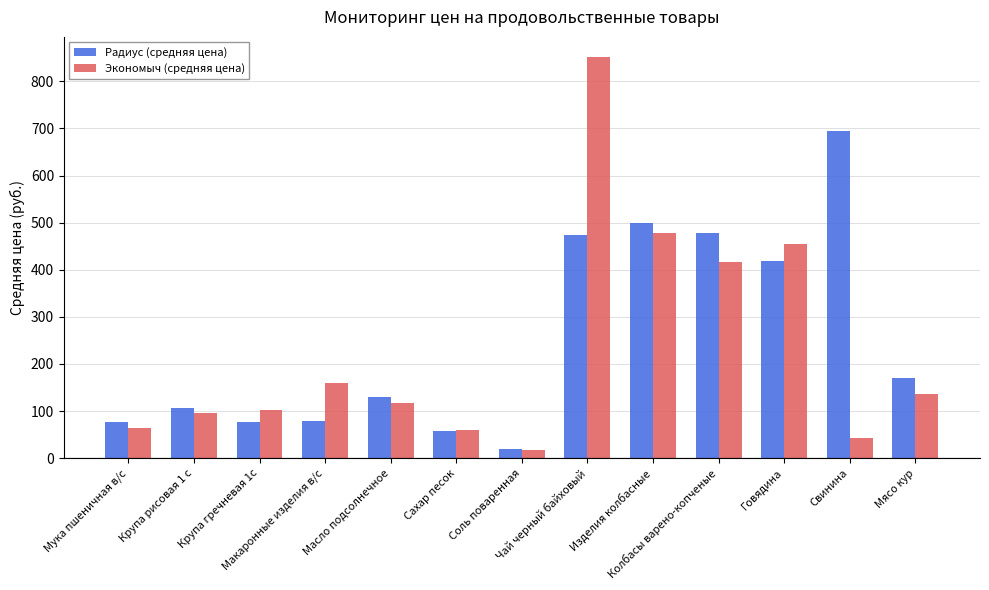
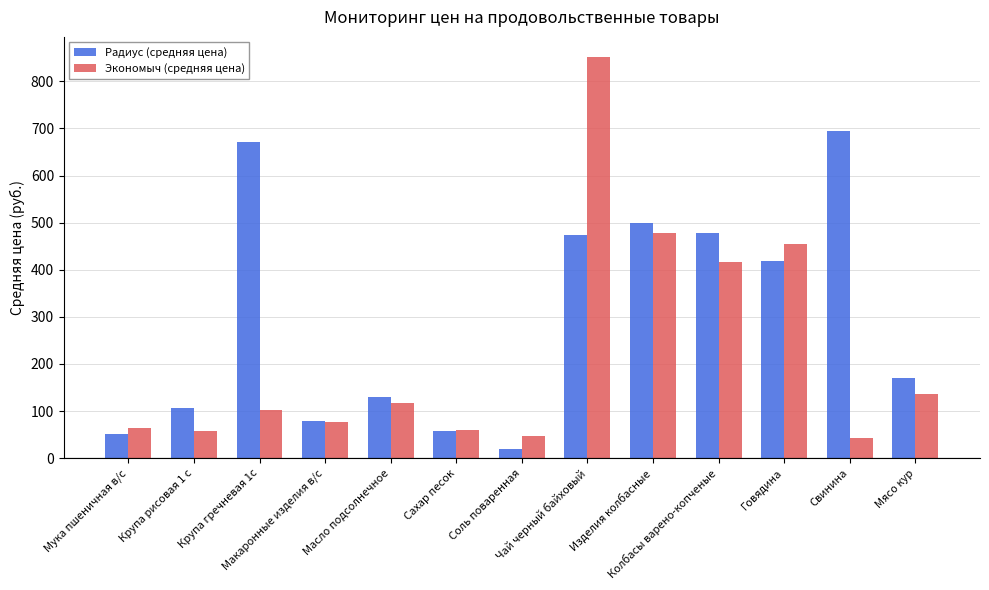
Радиус (средняя цена), Мука пшеничная в/с: 80 -> 50
Экономыч (средняя цена), Крупа рисовая 1 с: 100 -> 60
Радиус (средняя цена), Крупа гречневая 1с: 80 -> 670
Экономыч (средняя цена), Макаронные изделия в/с: 160 -> 80
Экономыч (средняя цена), Соль поваренная: 20 -> 50
